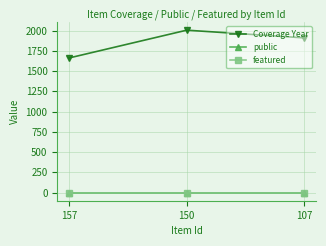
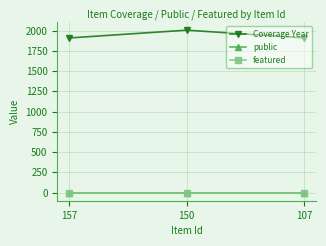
Coverage Year, 157: 1700 -> 1900
